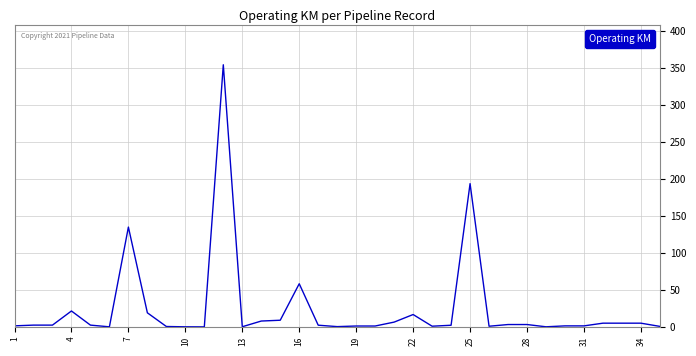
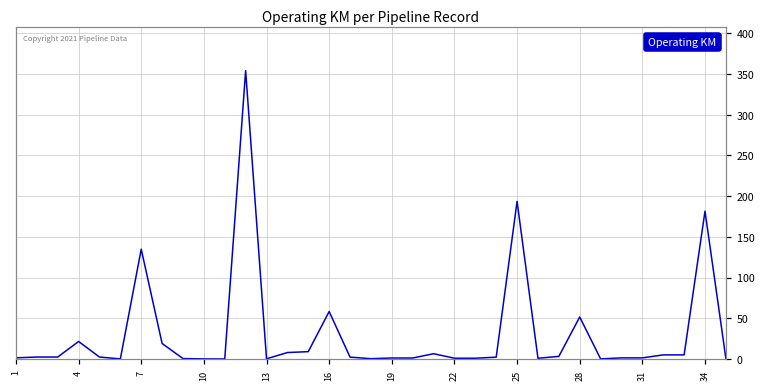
22: 20 -> 0
28: 0 -> 50
34: 10 -> 180
